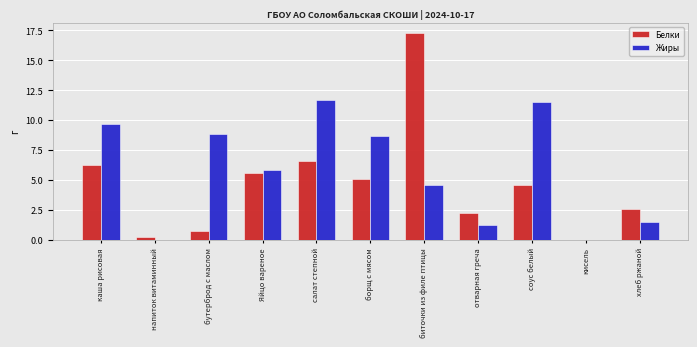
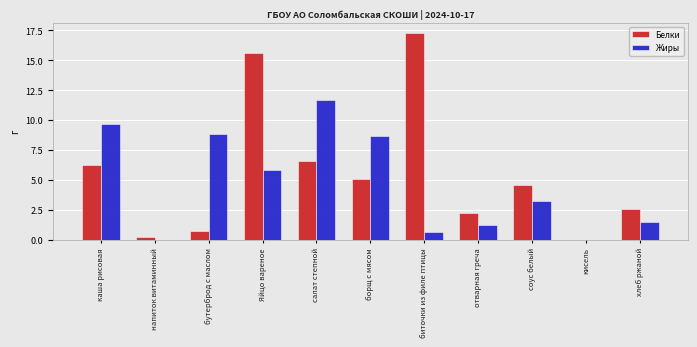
Белки, Яйцо вареное: 5.6 -> 15.6
Жиры, биточки из филе птицы: 4.6 -> 0.6
Жиры, соус белый: 11.5 -> 3.2
